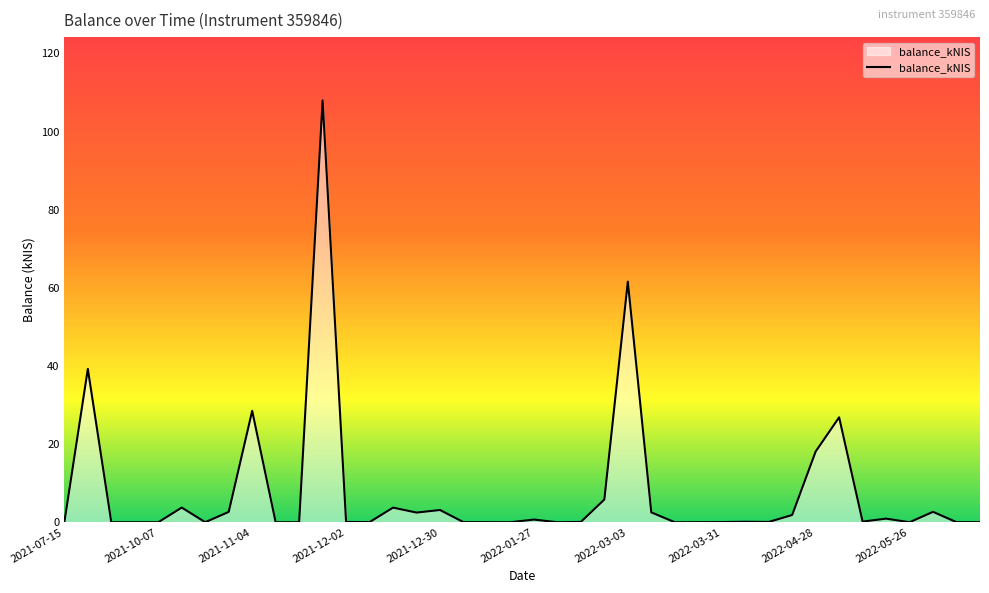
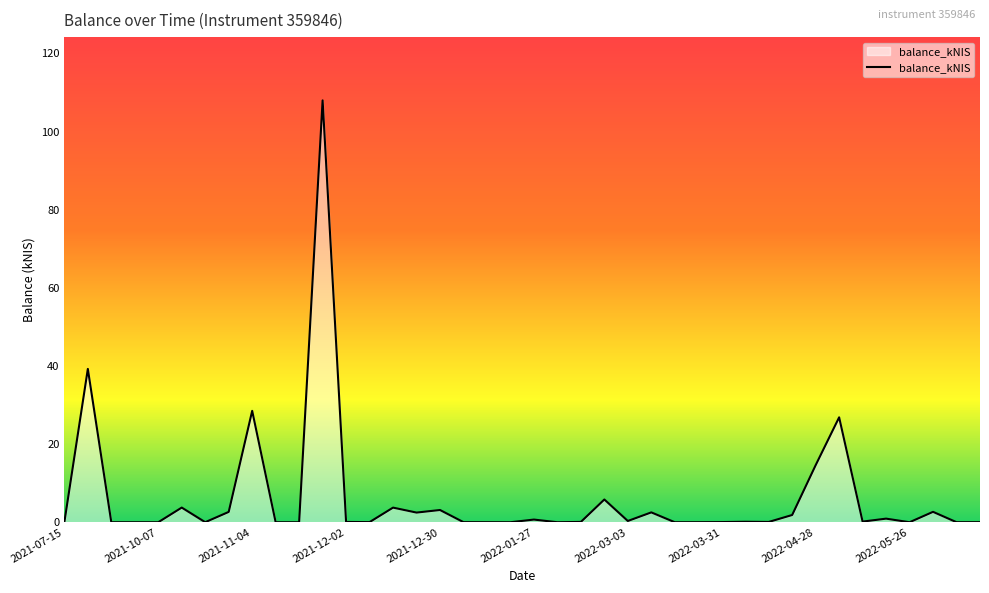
2022-03-03: 62 -> 0
2022-04-28: 18 -> 15
